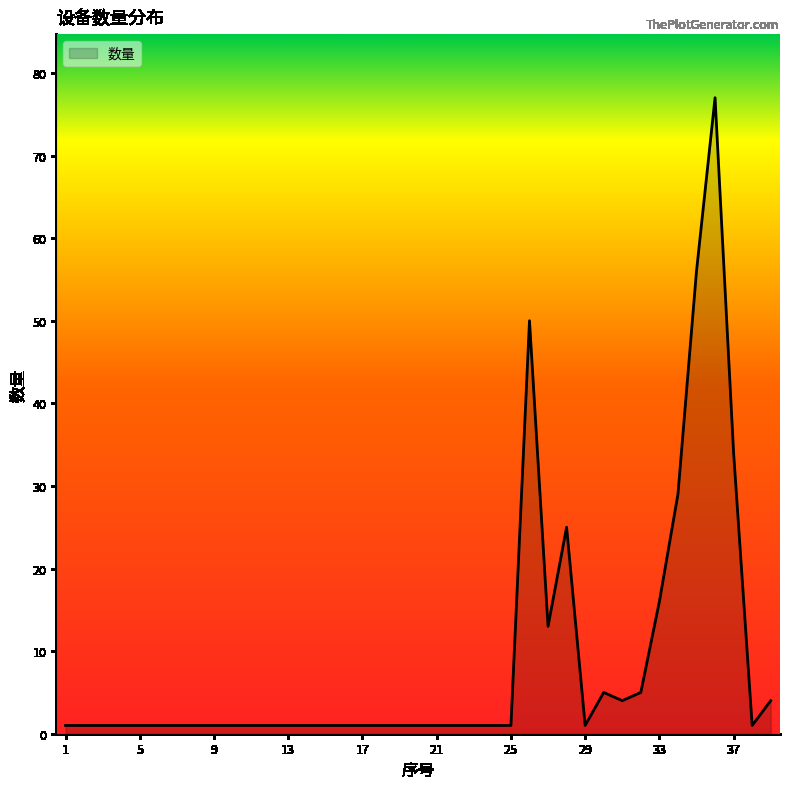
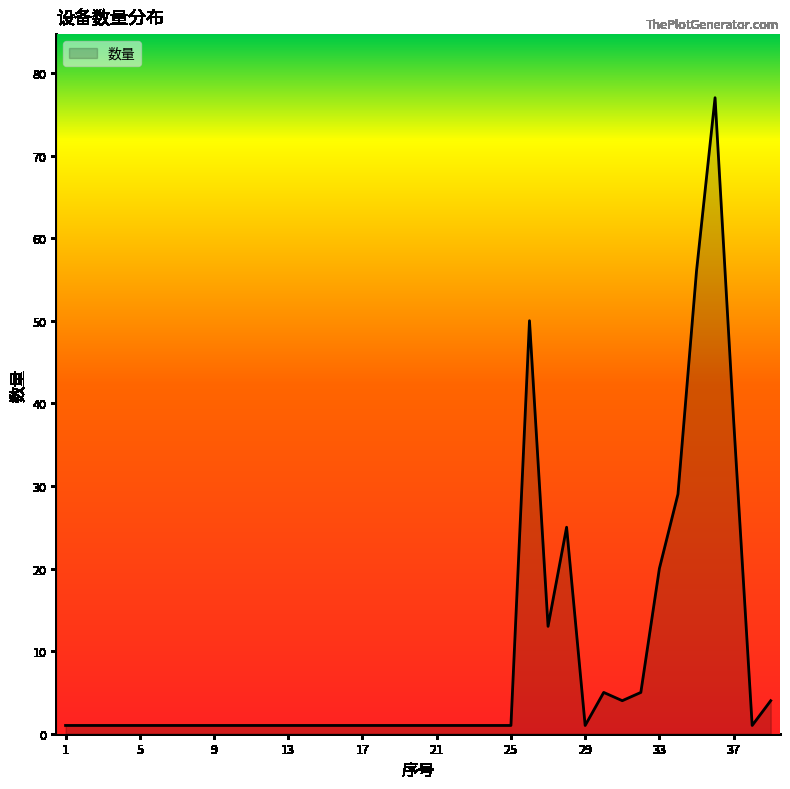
33: 16 -> 20
37: 34 -> 38
